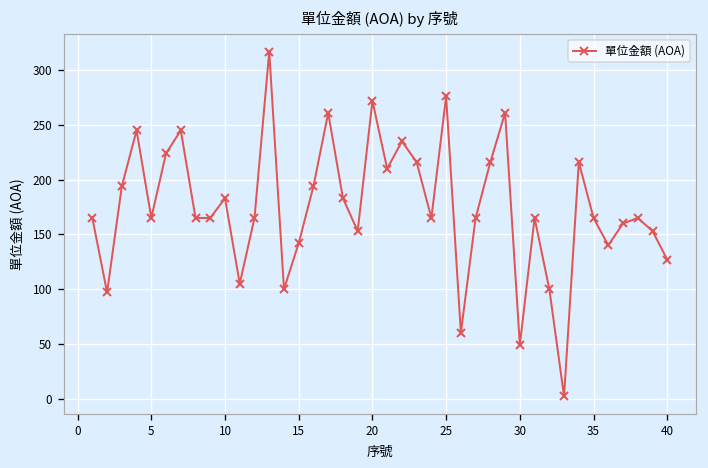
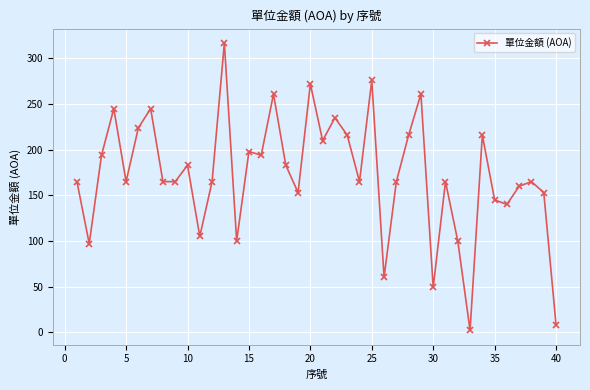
15: 140 -> 200
35: 170 -> 150
40: 130 -> 10
